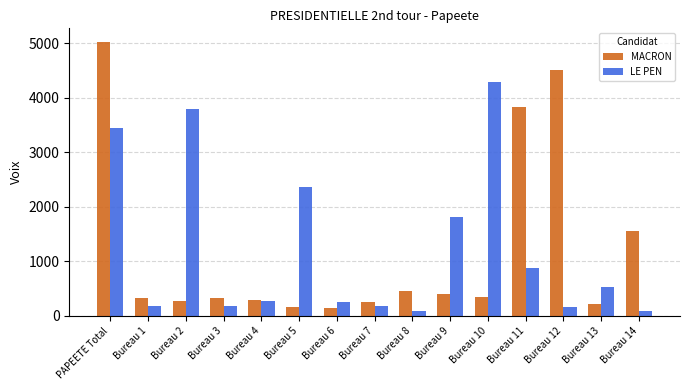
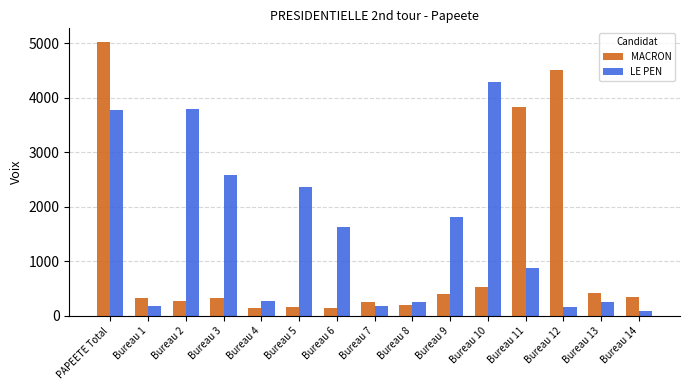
LE PEN, PAPEETE Total: 3500 -> 3800
LE PEN, Bureau 3: 200 -> 2600
MACRON, Bureau 4: 300 -> 100
LE PEN, Bureau 6: 300 -> 1600
MACRON, Bureau 8: 500 -> 200
LE PEN, Bureau 8: 100 -> 300
MACRON, Bureau 10: 300 -> 500
MACRON, Bureau 13: 200 -> 400
LE PEN, Bureau 13: 500 -> 300
MACRON, Bureau 14: 1500 -> 300
